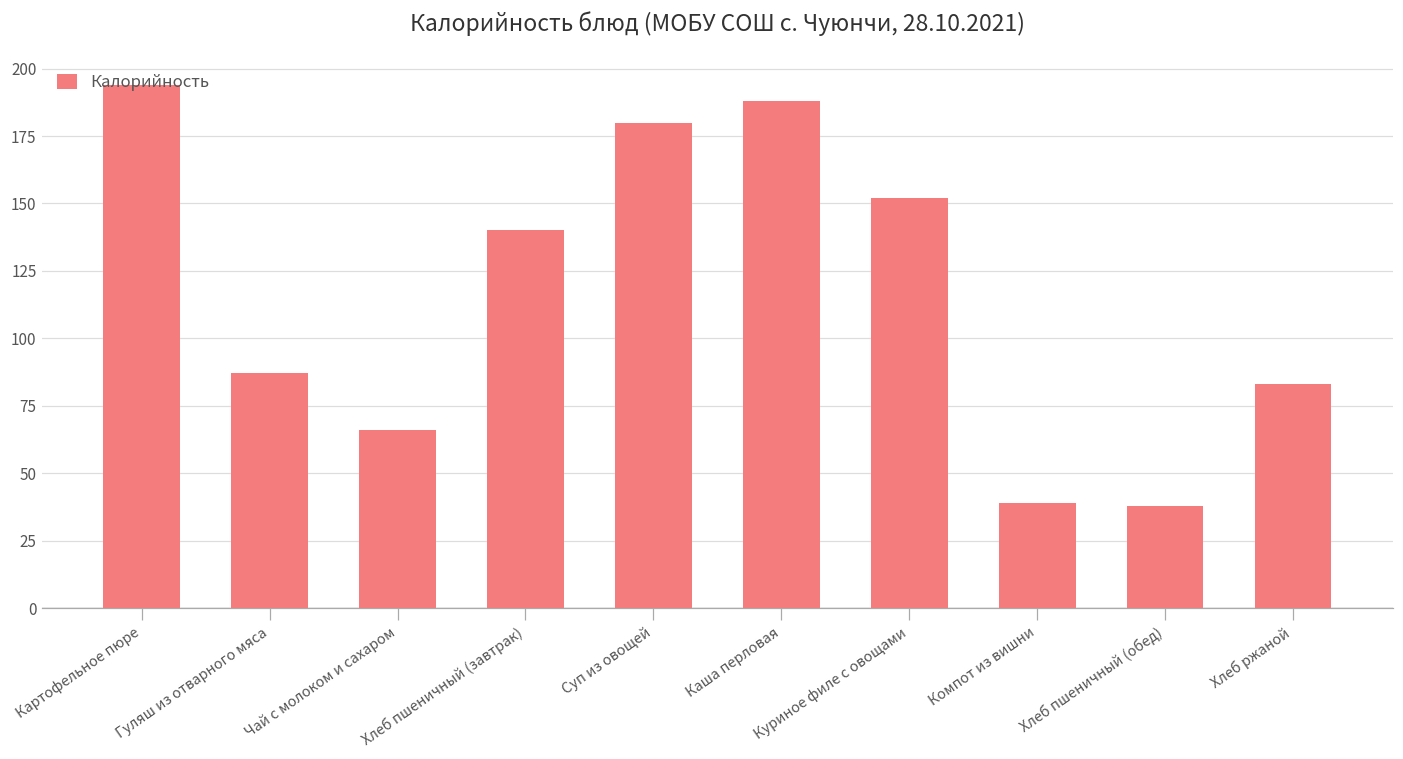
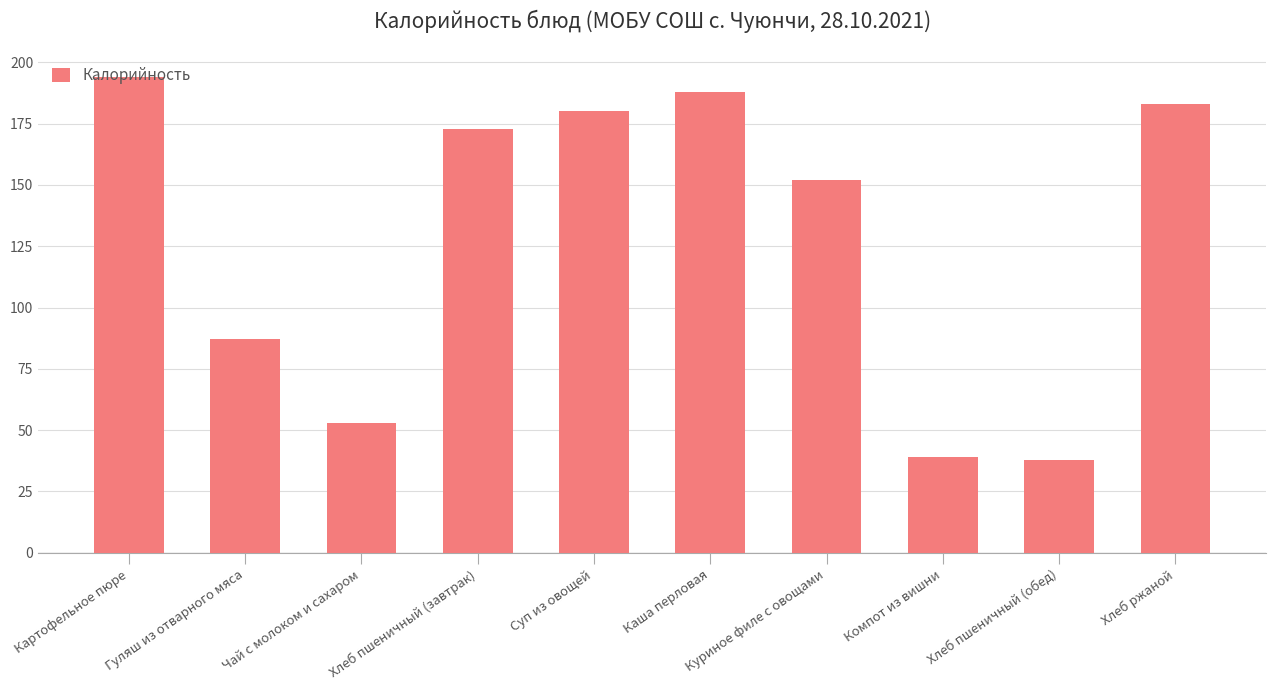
Чай с молоком и сахаром: 66 -> 53
Хлеб пшеничный (завтрак): 140 -> 173
Хлеб ржаной: 83 -> 183
